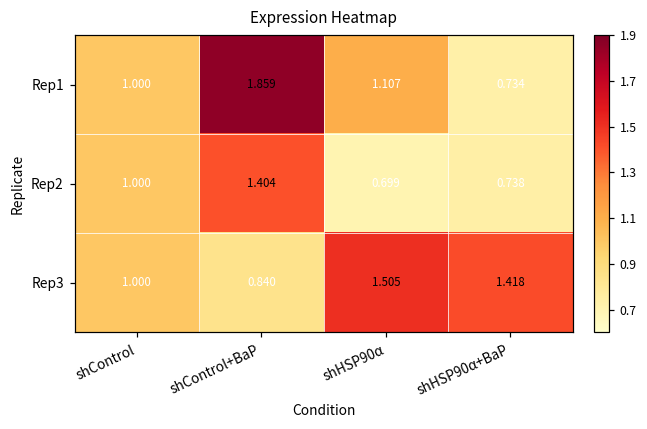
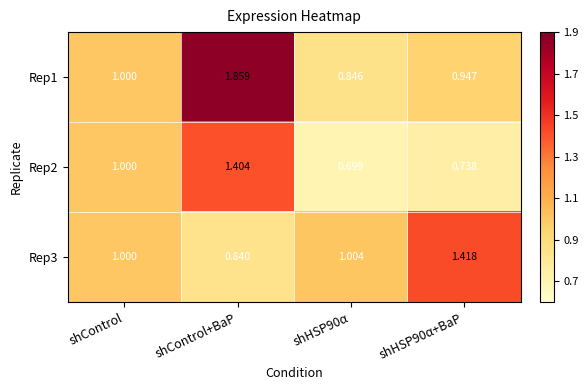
Rep1, shHSP90α: 1.107 -> 0.846
Rep1, shHSP90α+BaP: 0.734 -> 0.947
Rep3, shHSP90α: 1.505 -> 1.004
